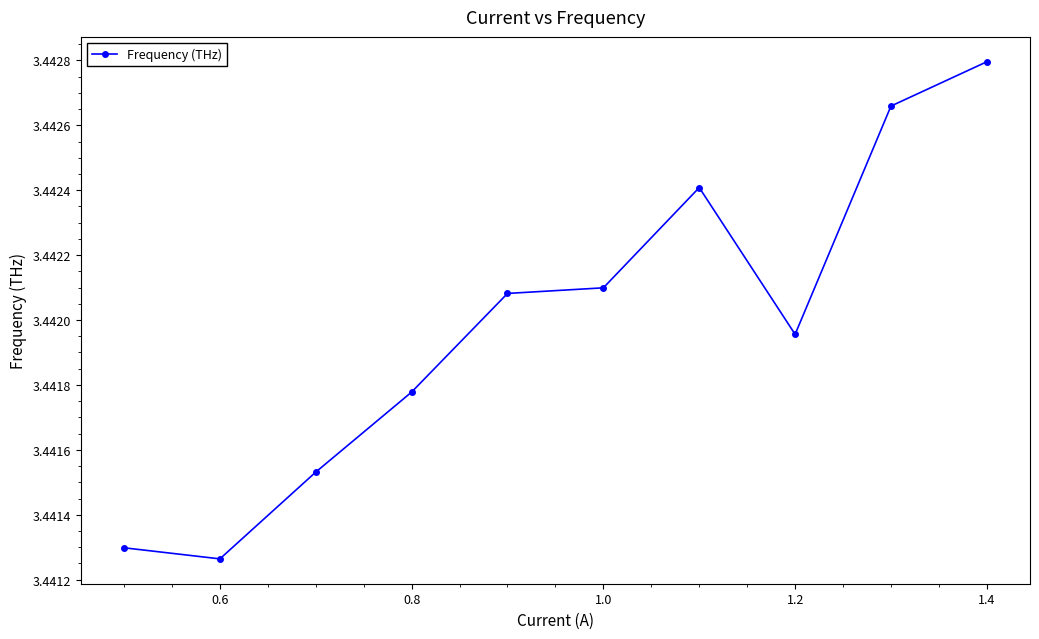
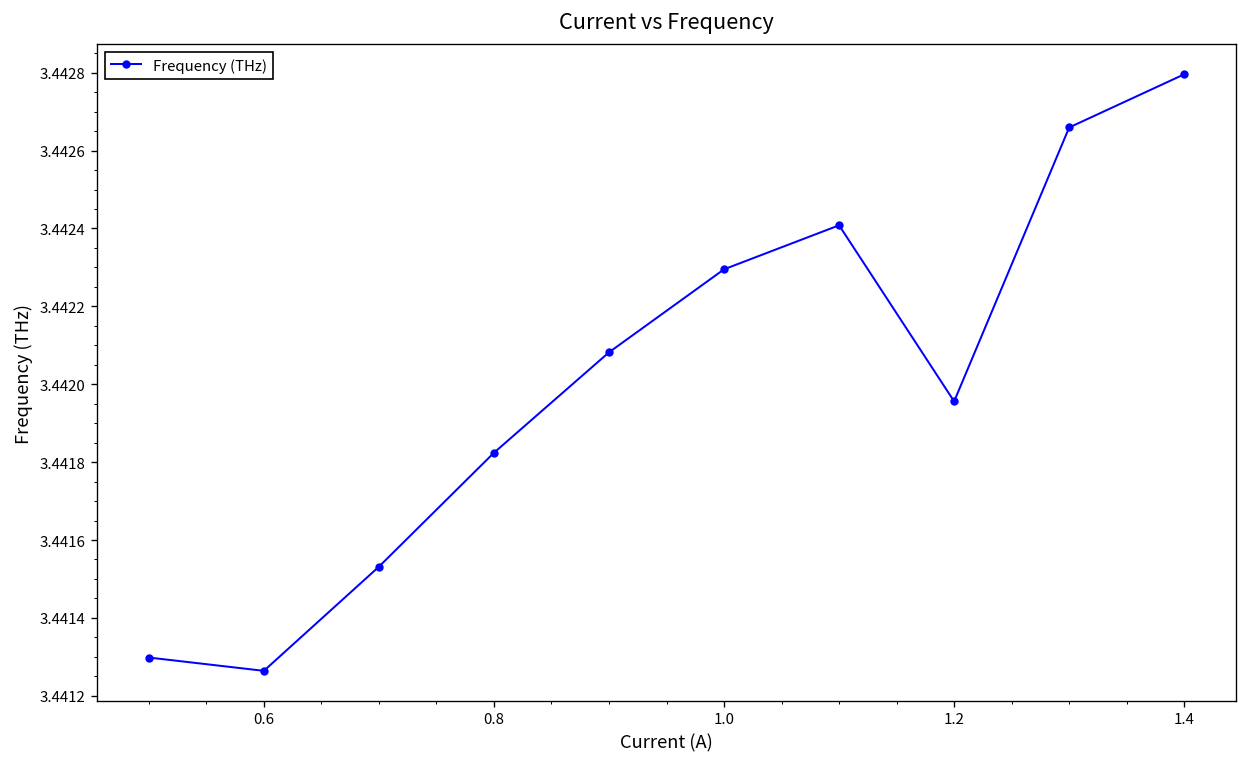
0.8: 3.44178 -> 3.44182
1.0: 3.44210 -> 3.44230
